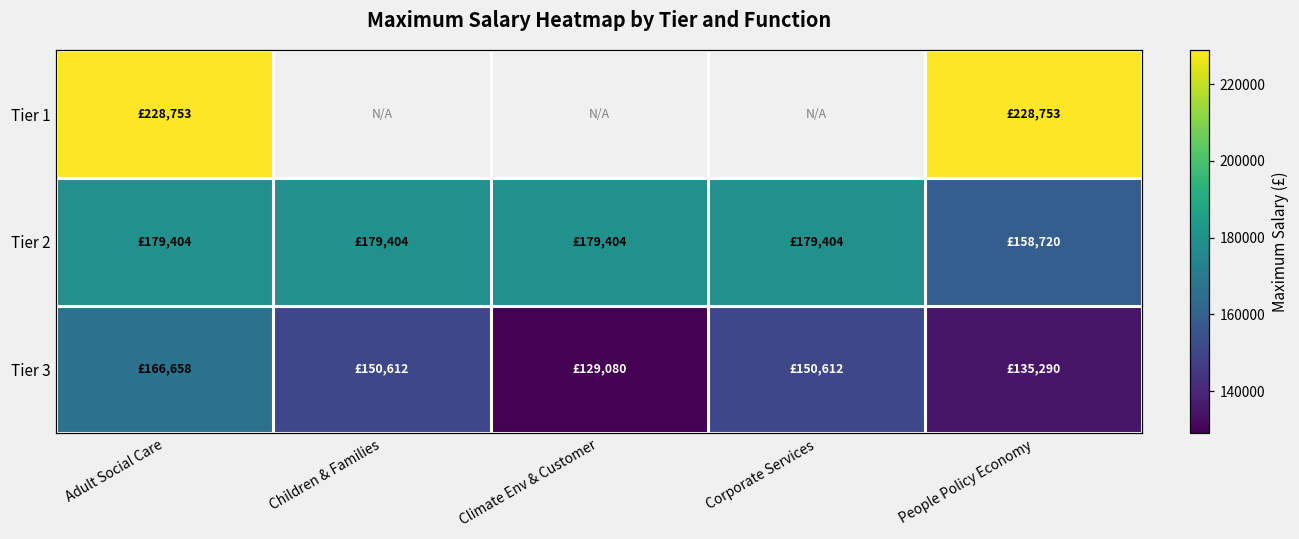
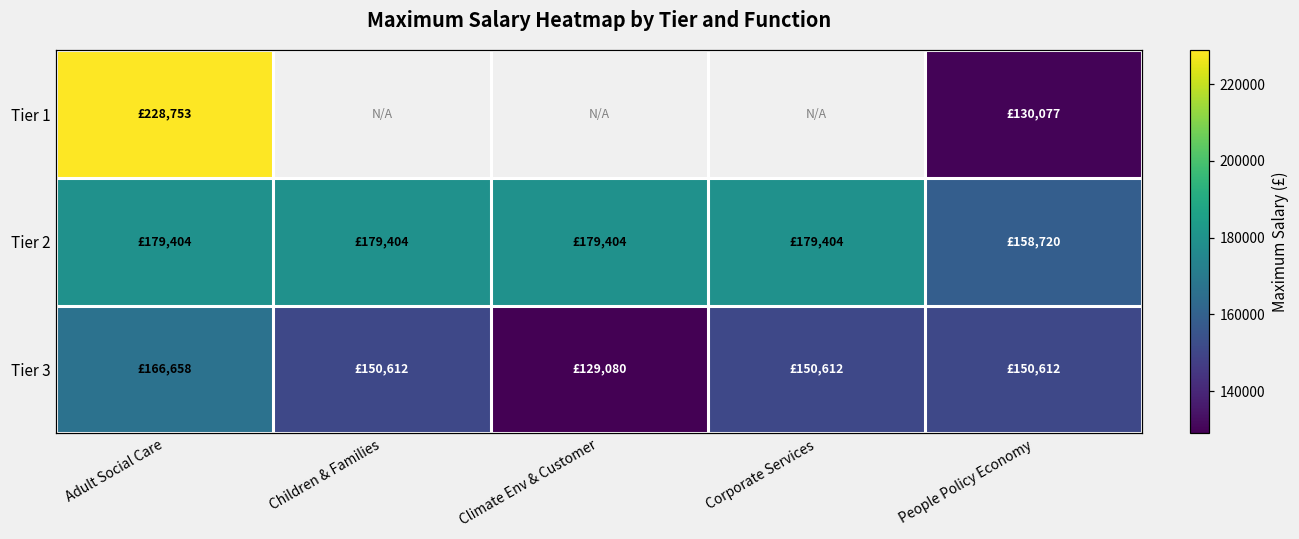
Tier 1, People Policy Economy: £228,753 -> £130,077
Tier 3, People Policy Economy: £135,290 -> £150,612
